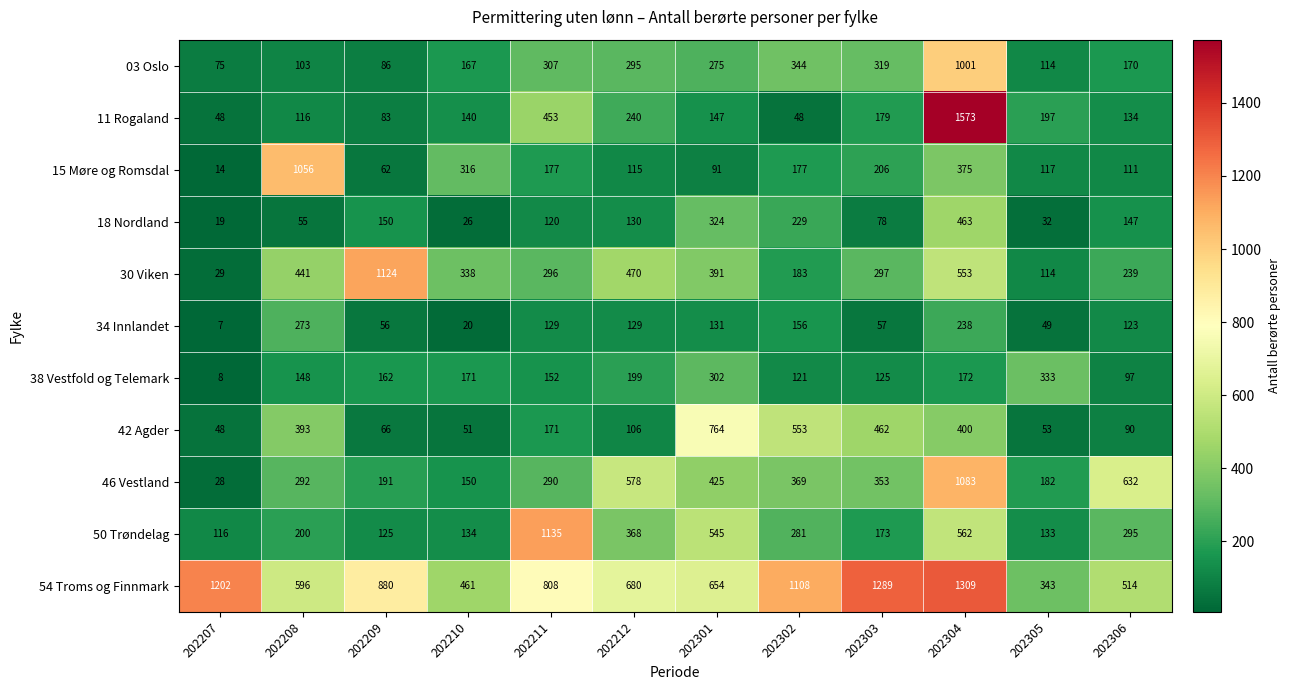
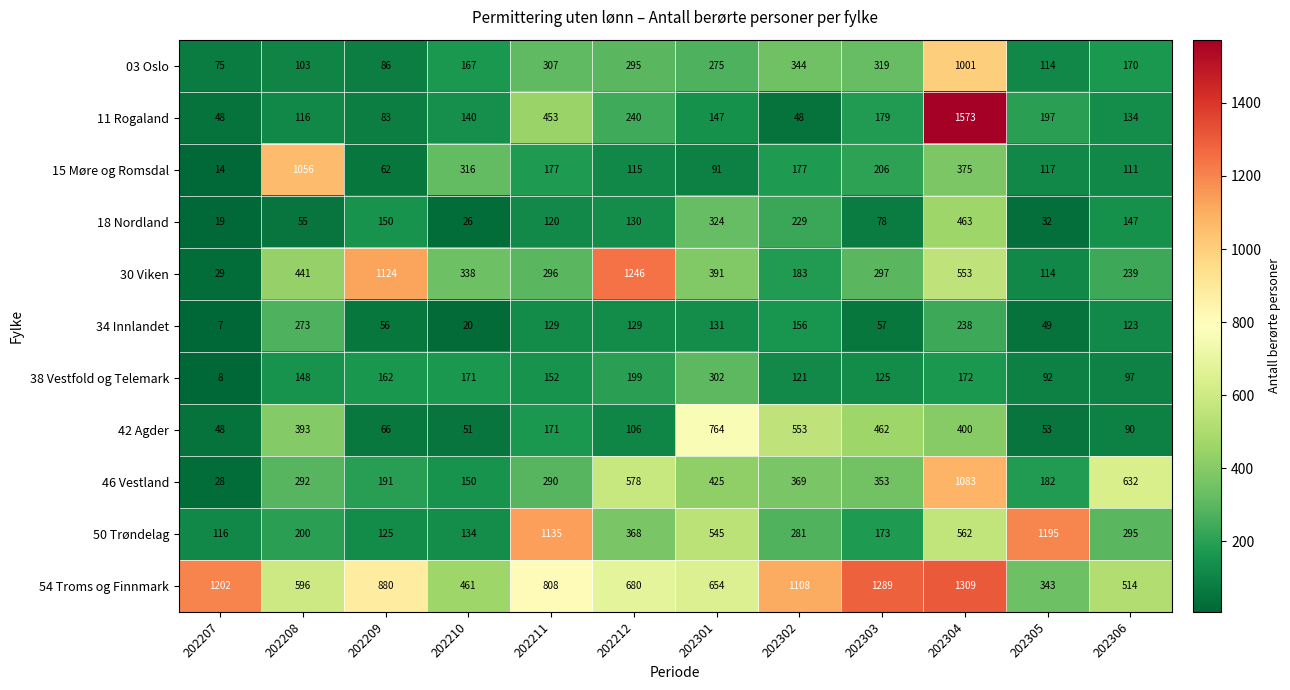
30 Viken, 202212: 470 -> 1246
38 Vestfold og Telemark, 202305: 333 -> 92
50 Trøndelag, 202305: 133 -> 1195
